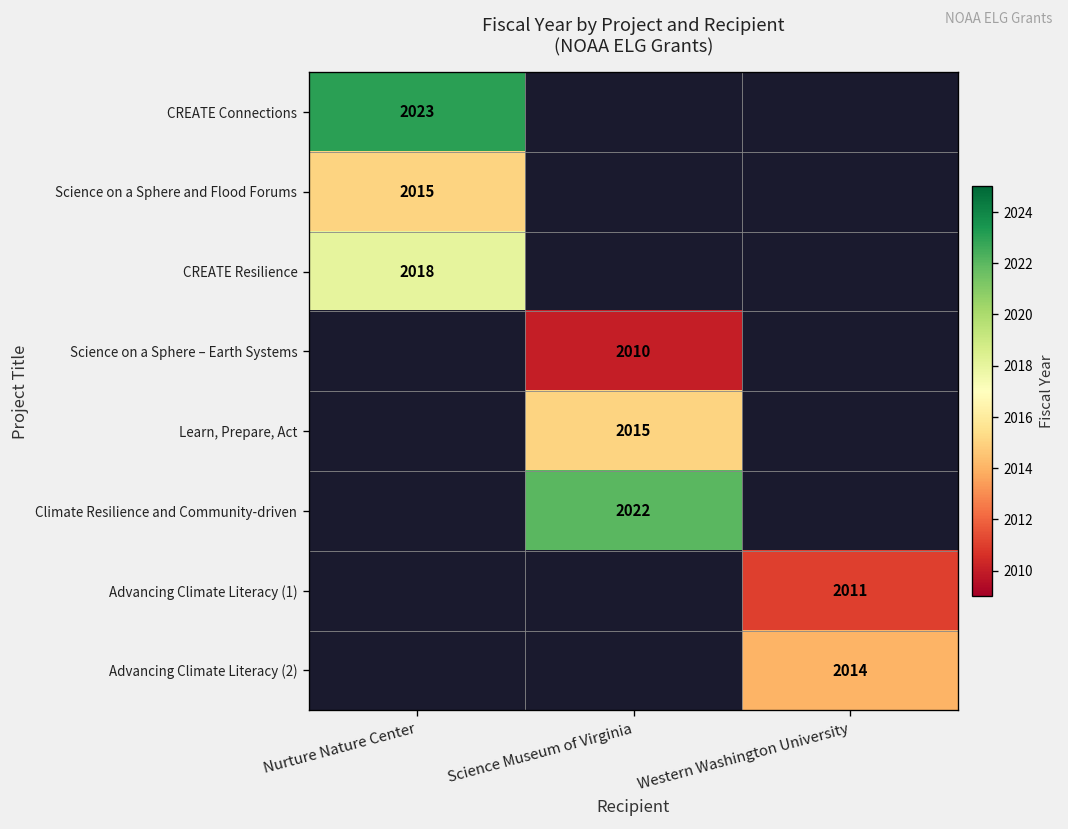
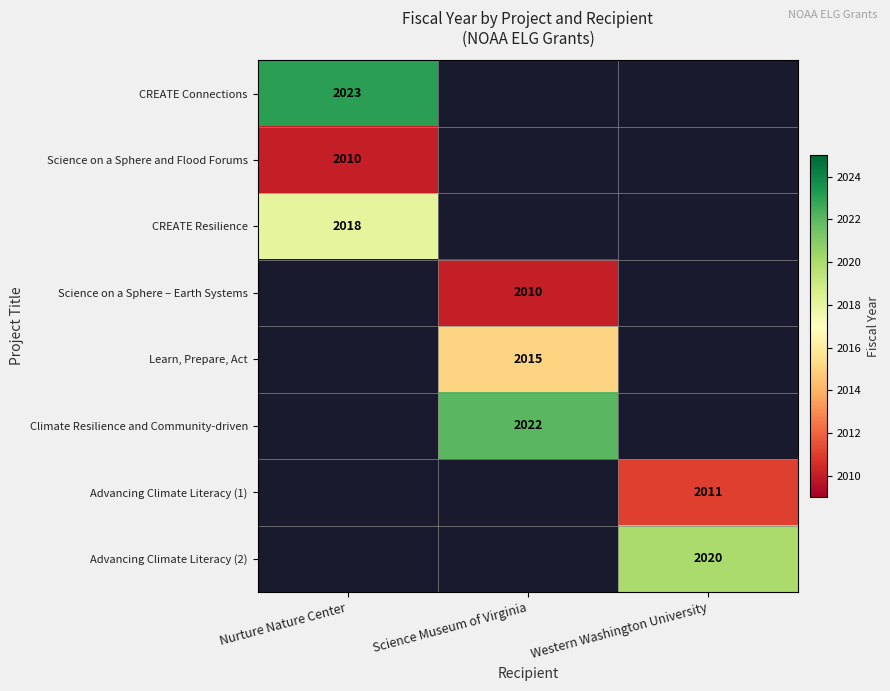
Science on a Sphere and Flood Forums, Nurture Nature Center: 2015 -> 2010
Advancing Climate Literacy (2), Western Washington University: 2014 -> 2020
